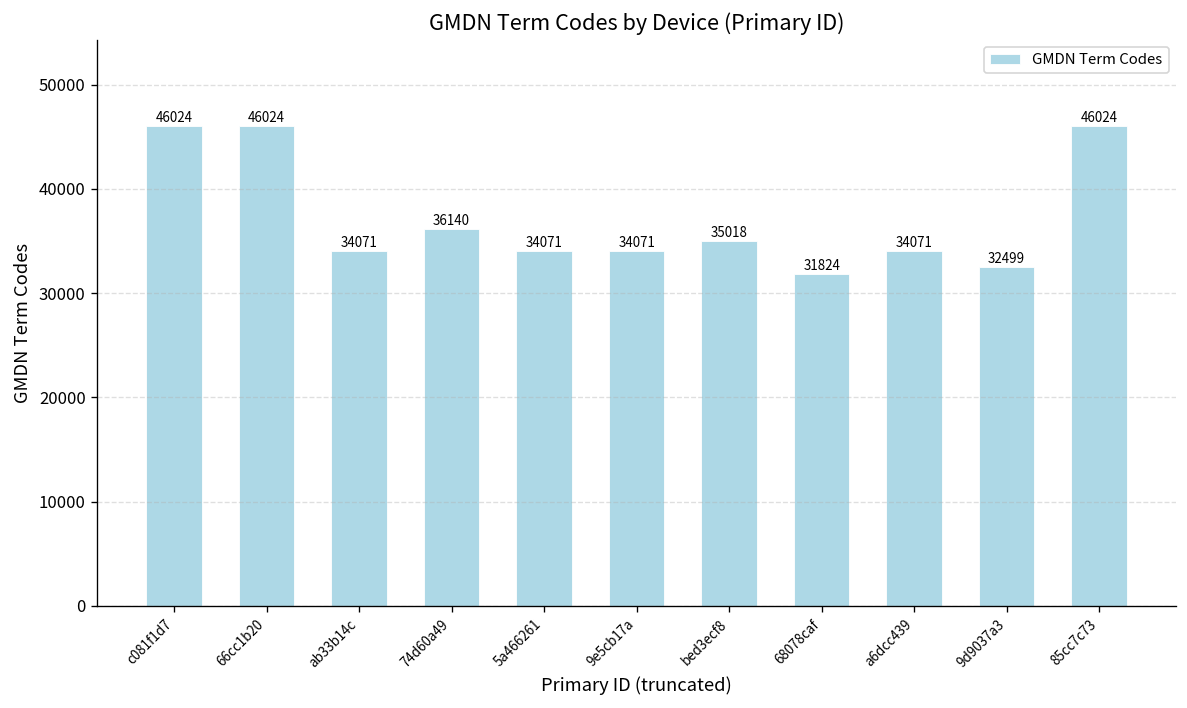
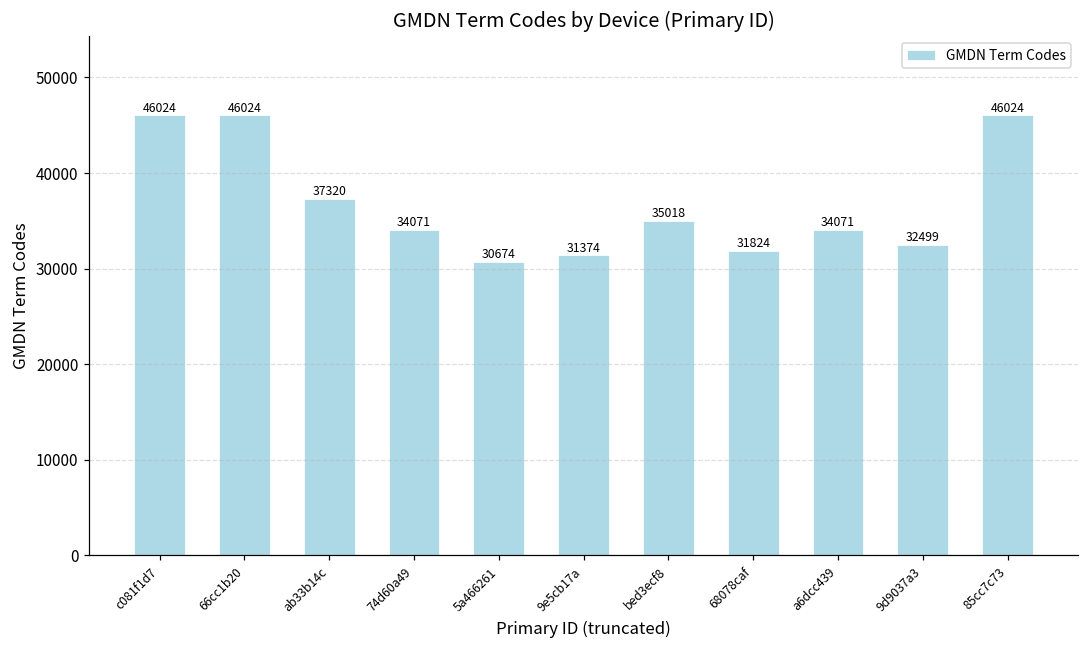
ab33b14c: 34071 -> 37320
74d60a49: 36140 -> 34071
5a466261: 34071 -> 30674
9e5cb17a: 34071 -> 31374
